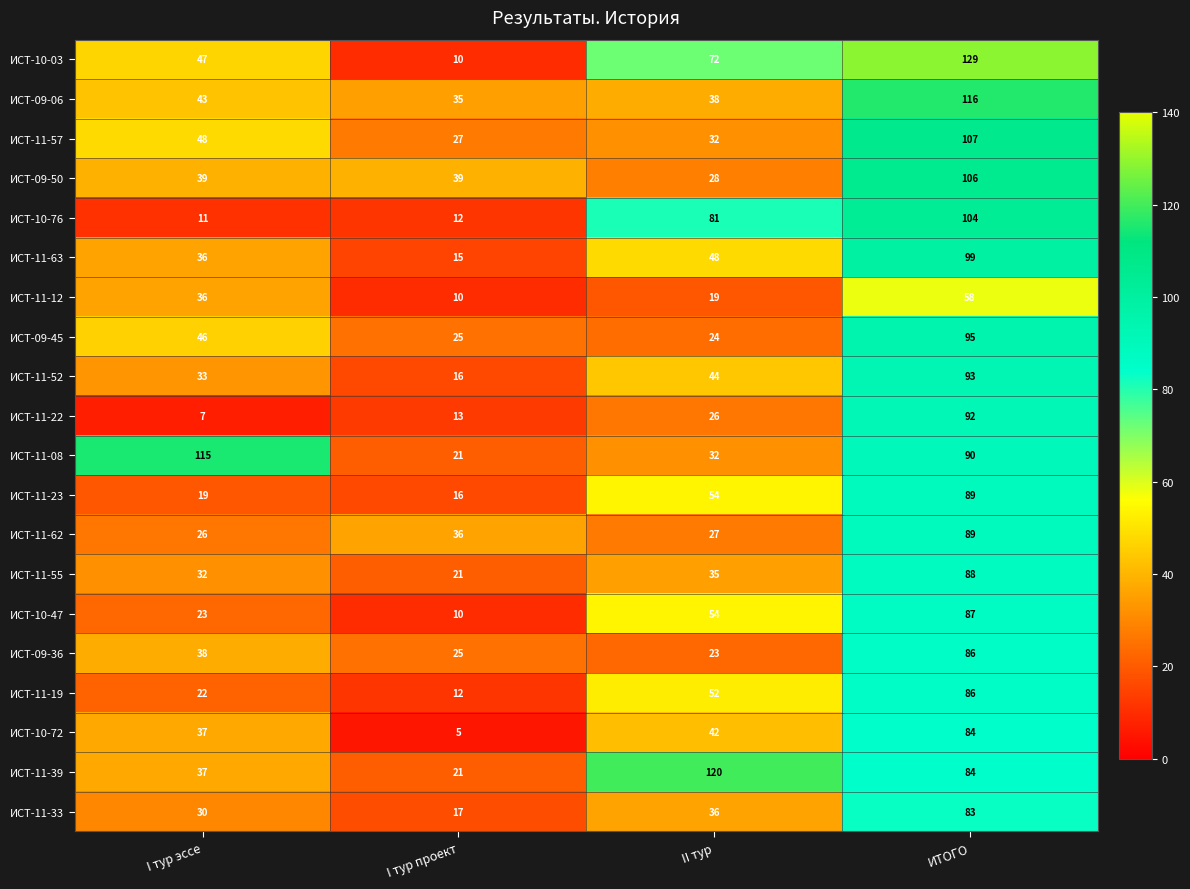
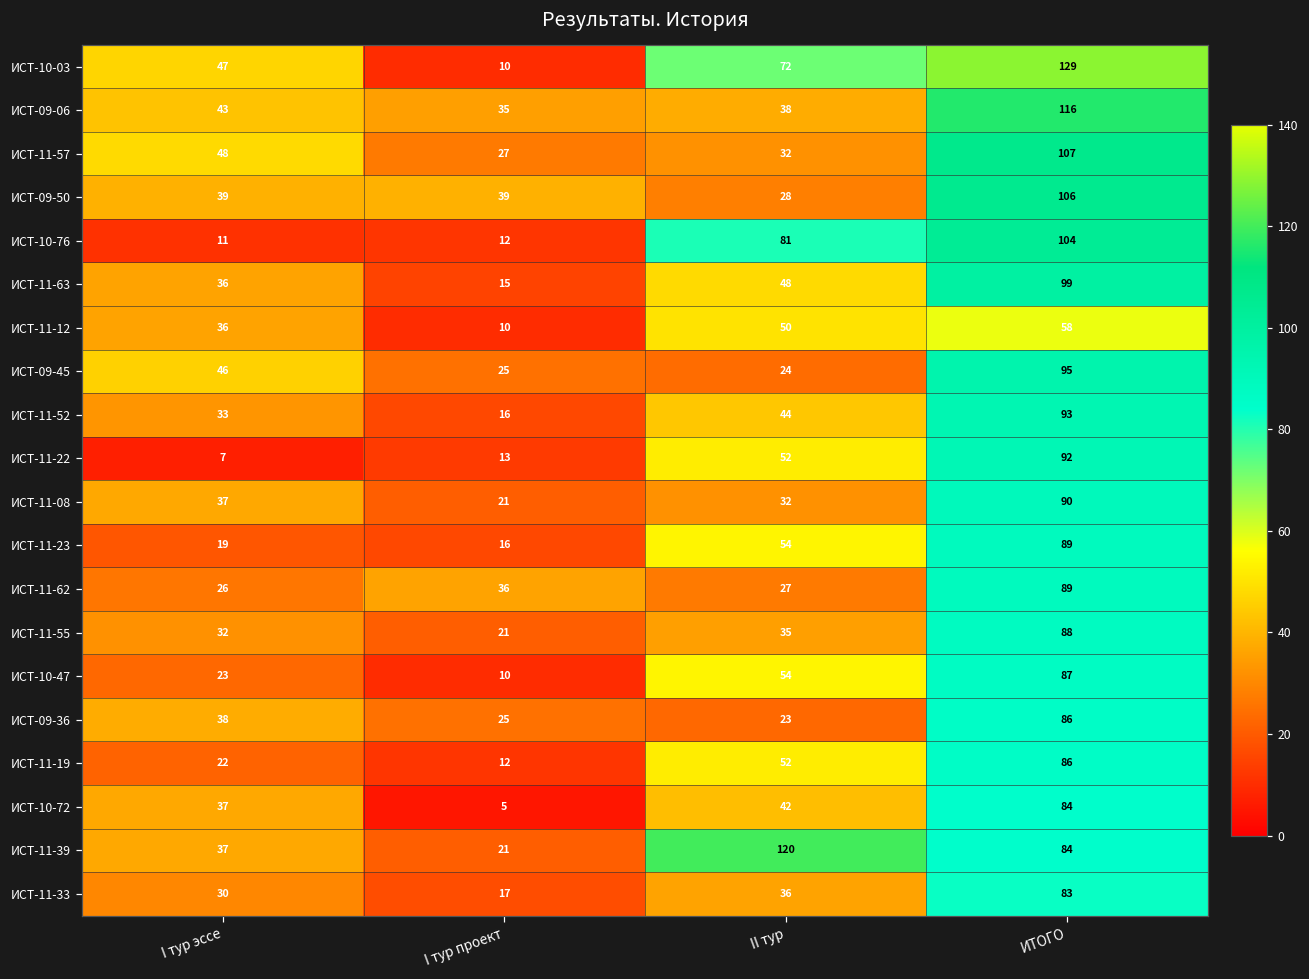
ИСТ-11-12, II тур: 19 -> 50
ИСТ-11-22, II тур: 26 -> 52
ИСТ-11-08, I тур эссе: 115 -> 37
